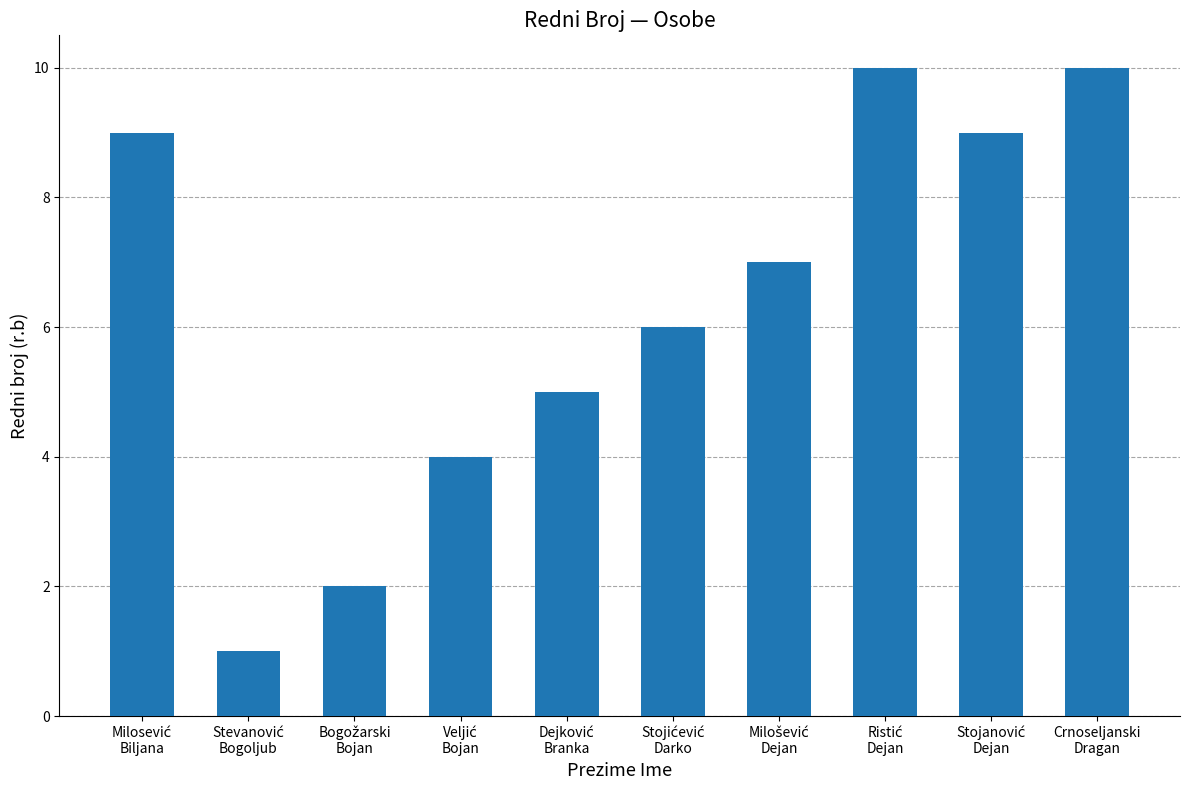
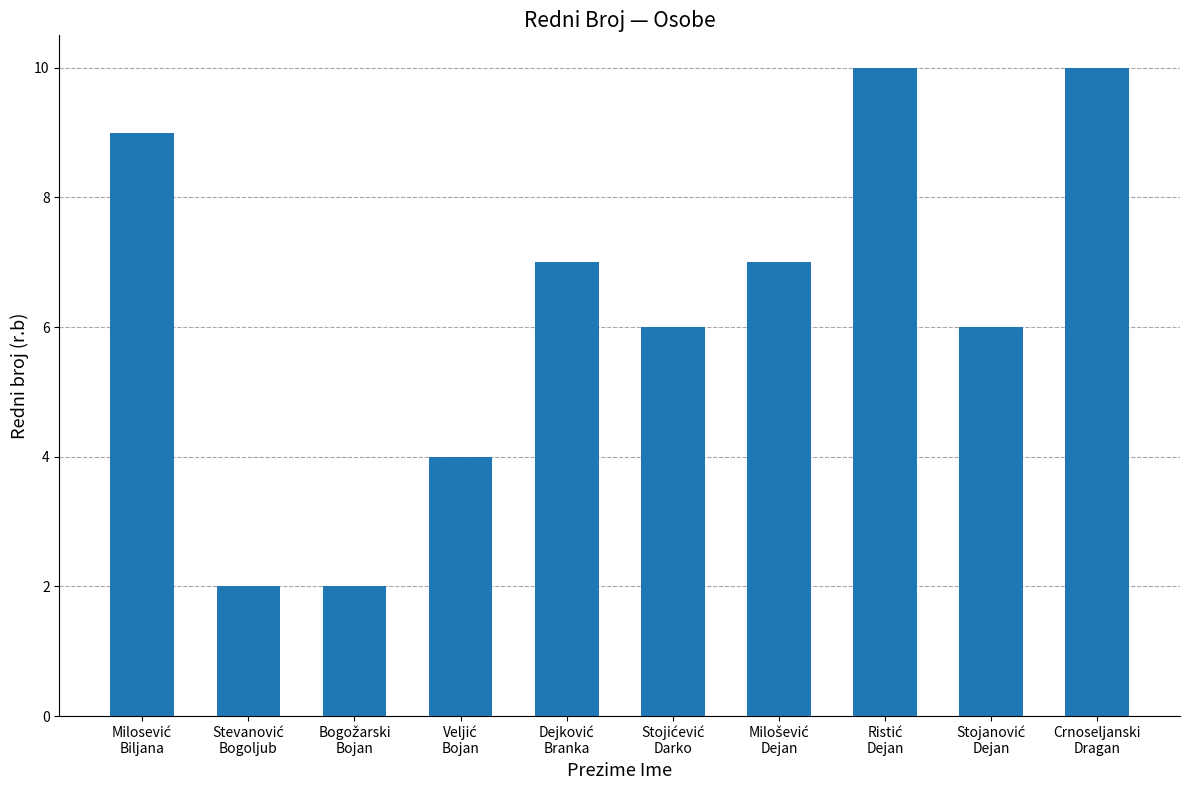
Stevanović Bogoljub: 1 -> 2
Dejković Branka: 5 -> 7
Stojanović Dejan: 9 -> 6
